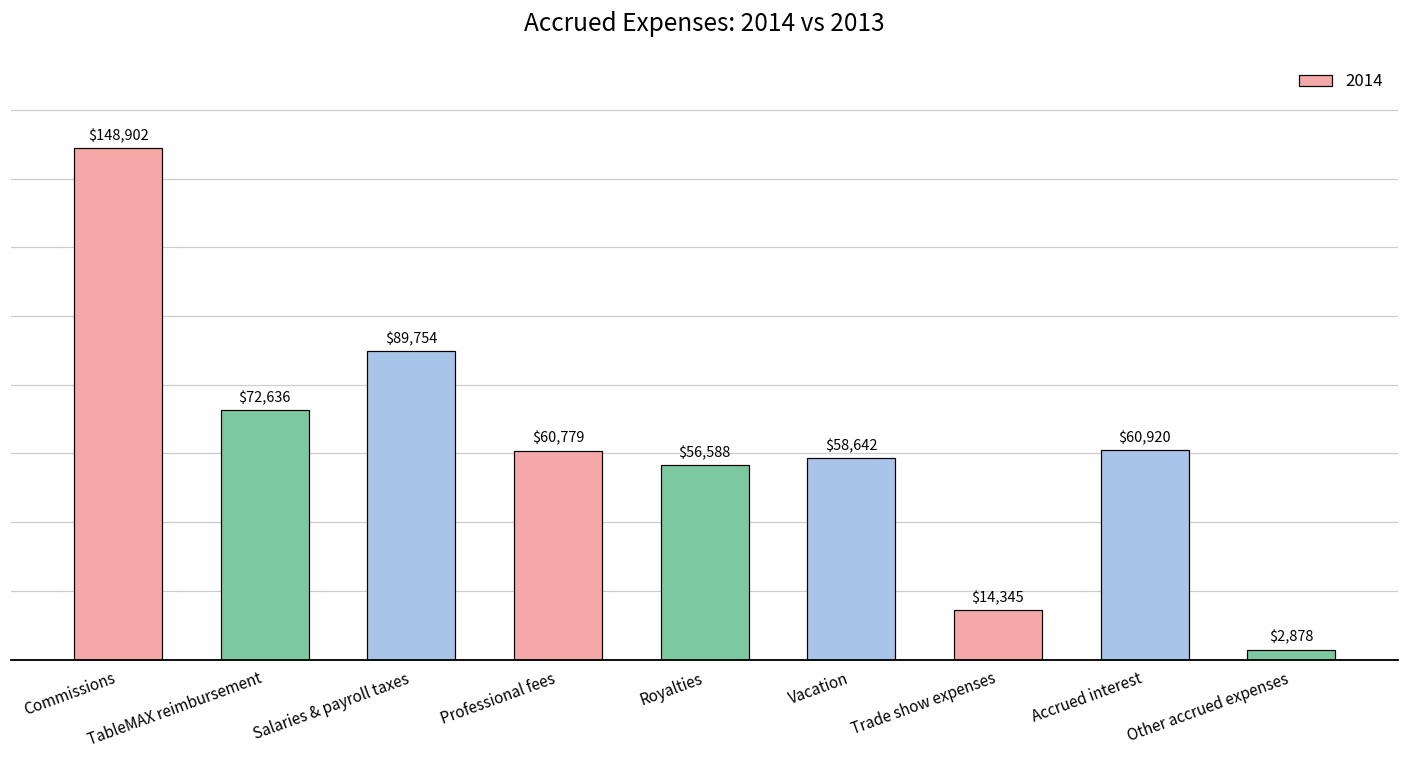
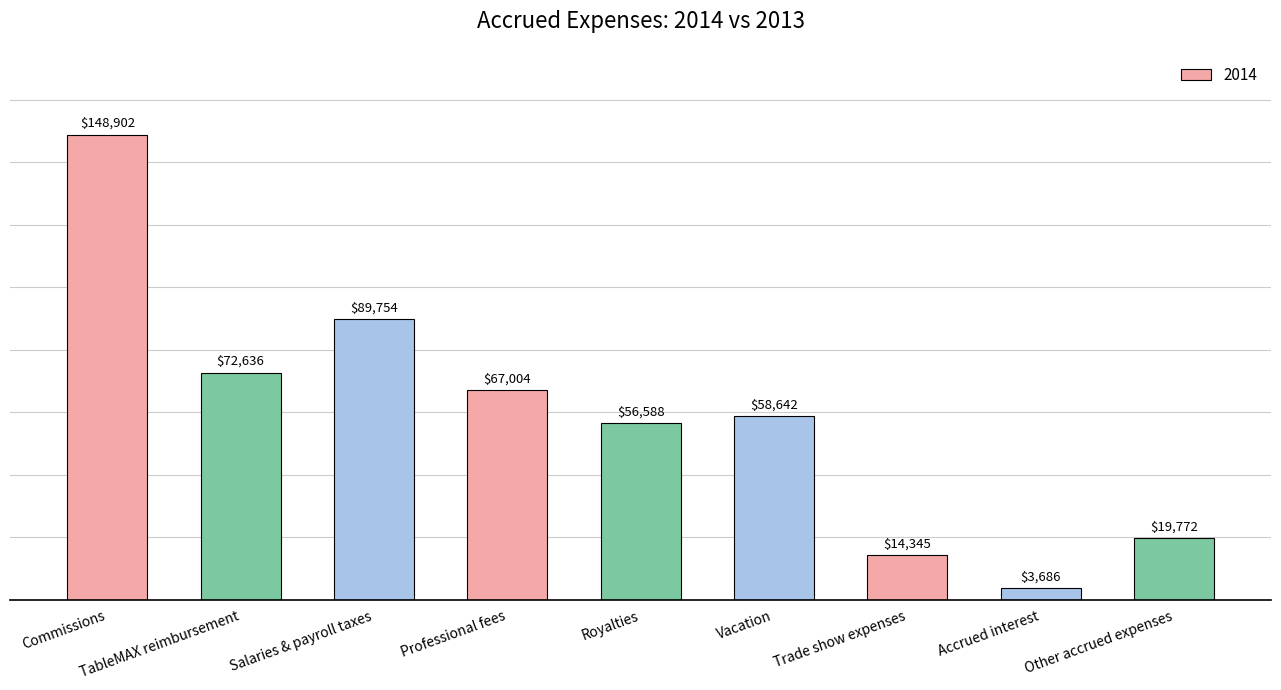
Professional fees: $60,779 -> $67,004
Accrued interest: $60,920 -> $3,686
Other accrued expenses: $2,878 -> $19,772
